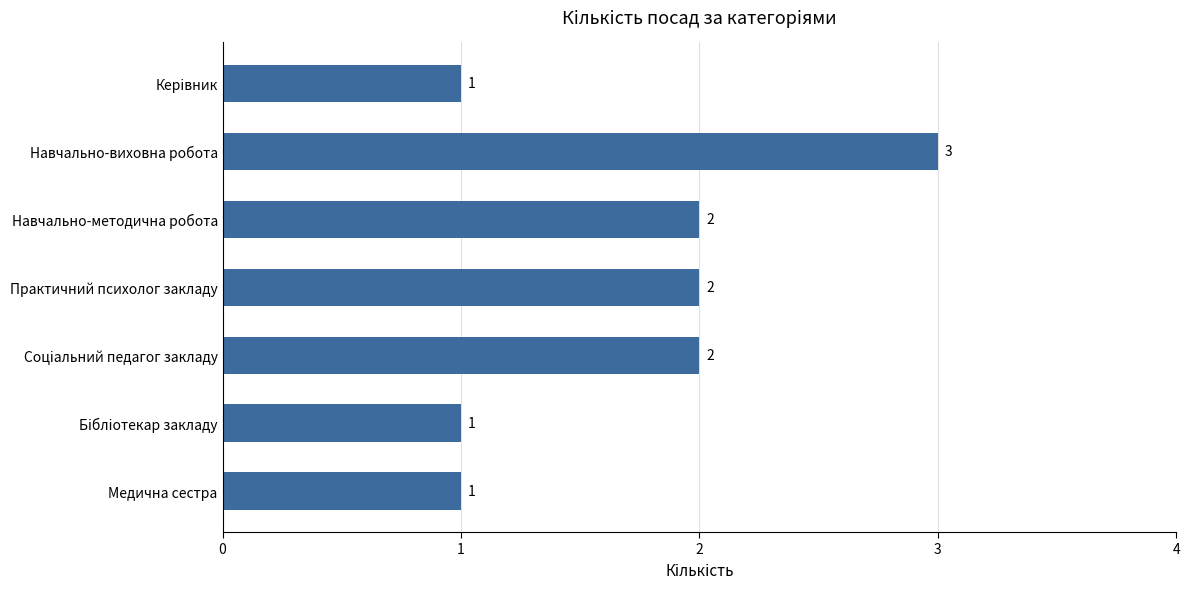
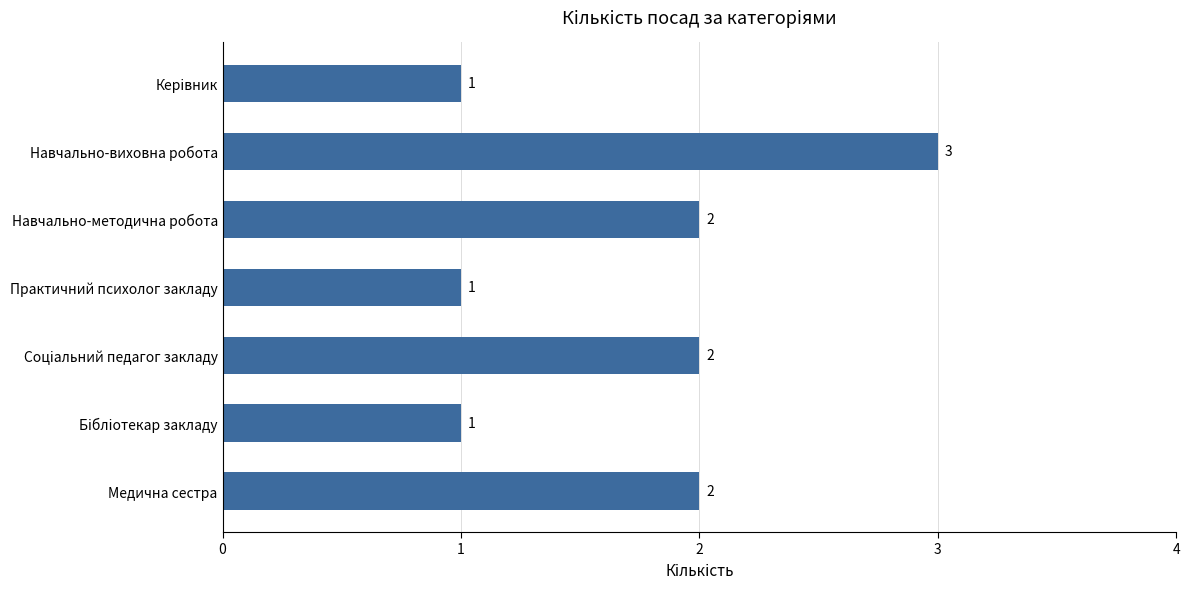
Практичний психолог закладу: 2 -> 1
Медична сестра: 1 -> 2
